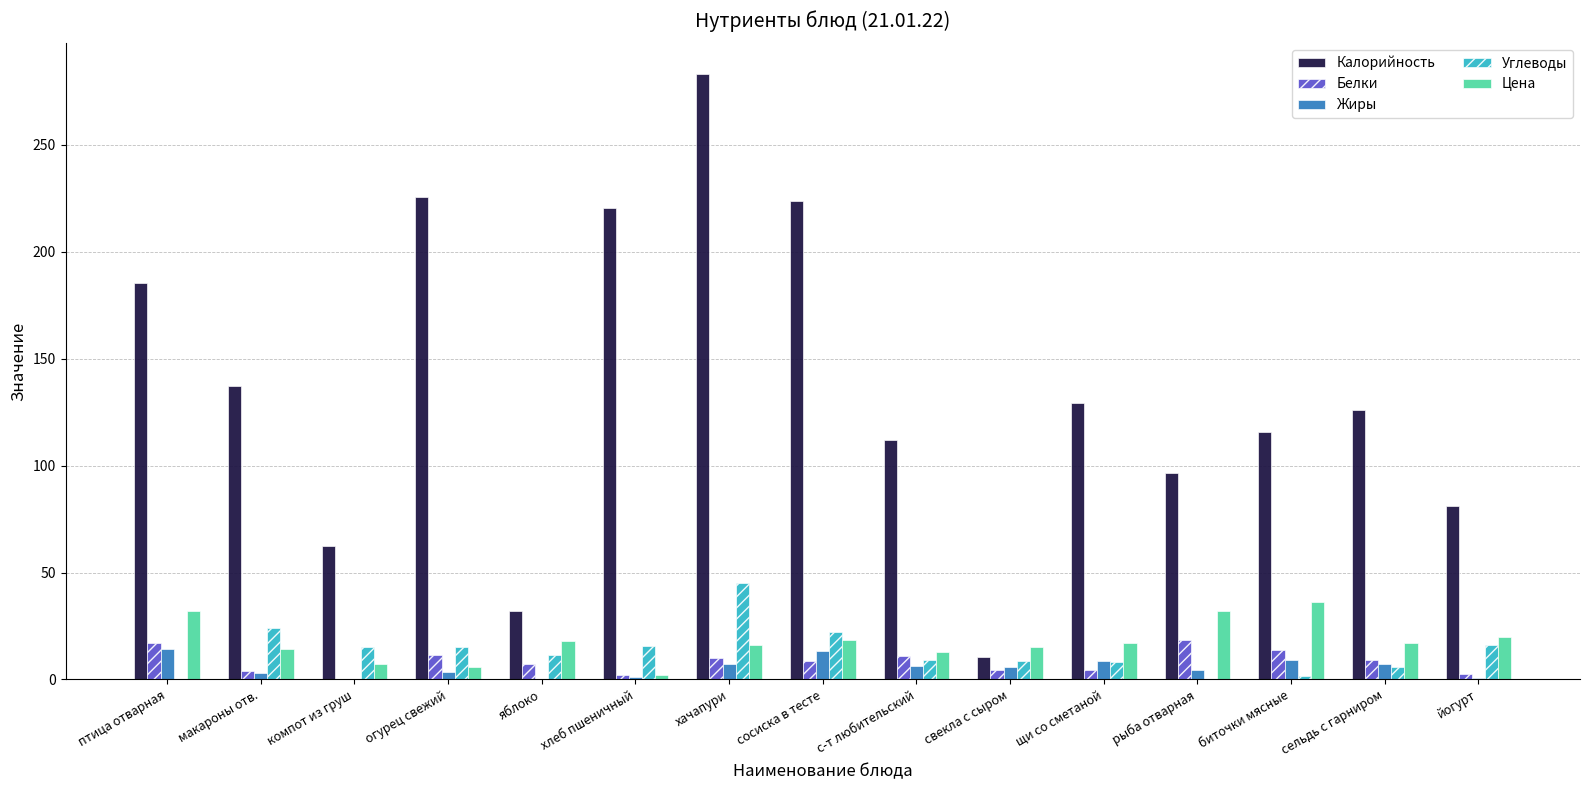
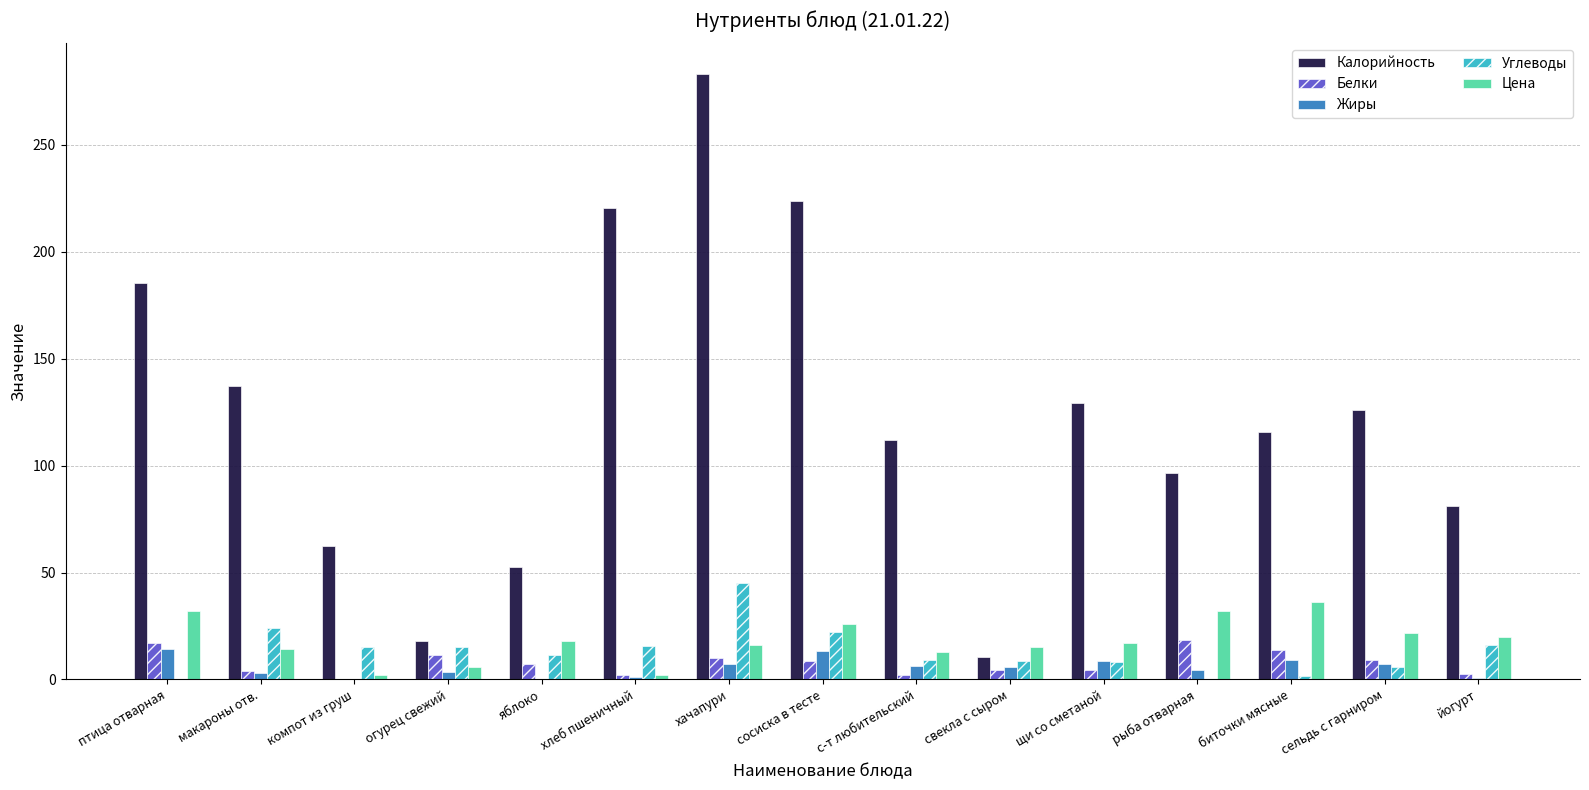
Цена, компот из груш: 7 -> 2
Калорийность, огурец свежий: 226 -> 18
Калорийность, яблоко: 32 -> 53
Цена, сосиска в тесте: 18 -> 26
Белки, с-т любительский: 11 -> 2
Цена, сельдь с гарниром: 17 -> 22
